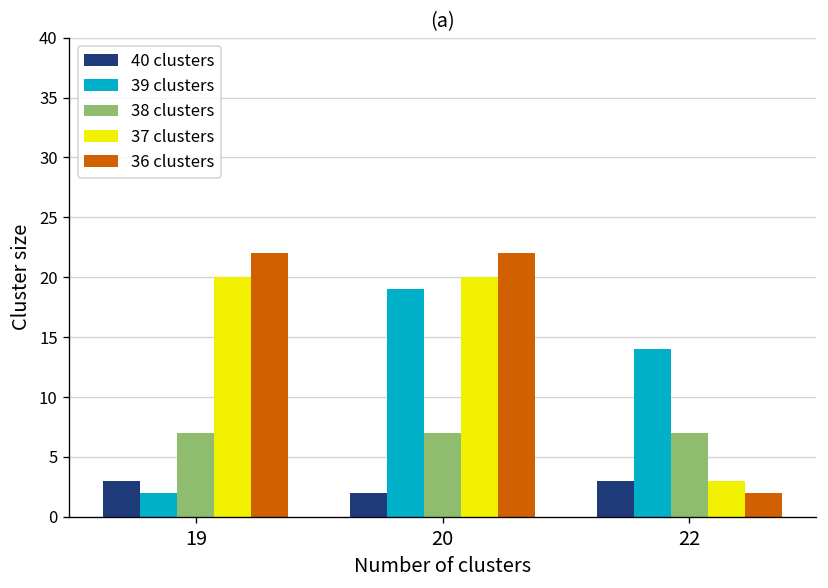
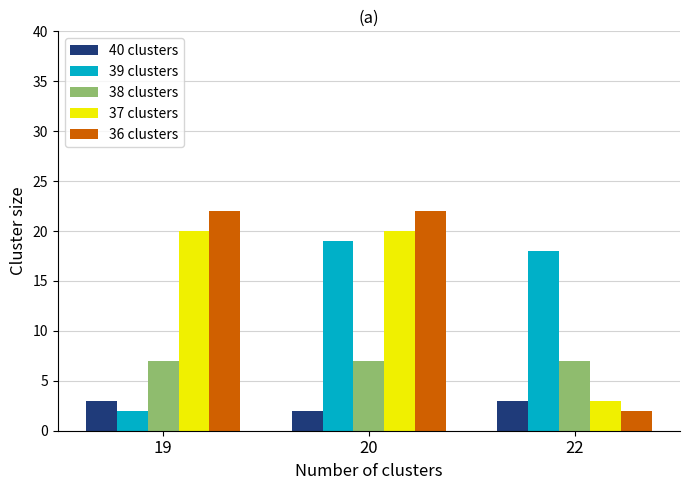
39 clusters, 22: 14 -> 18
